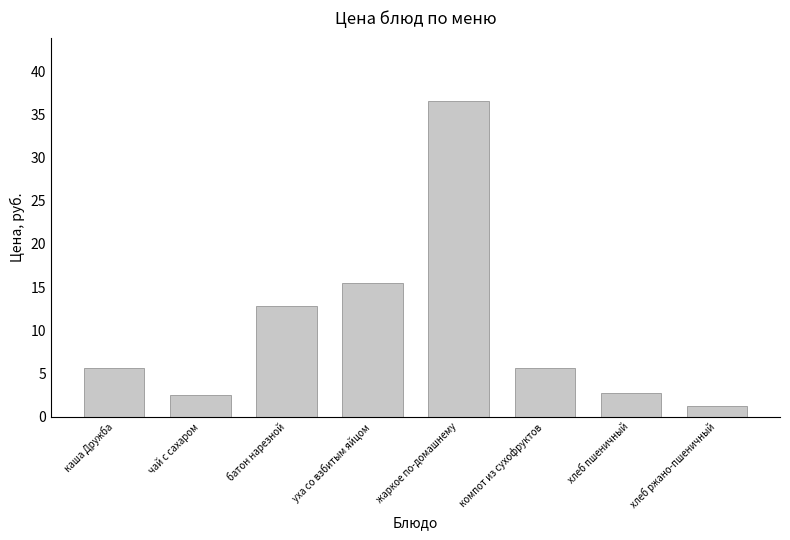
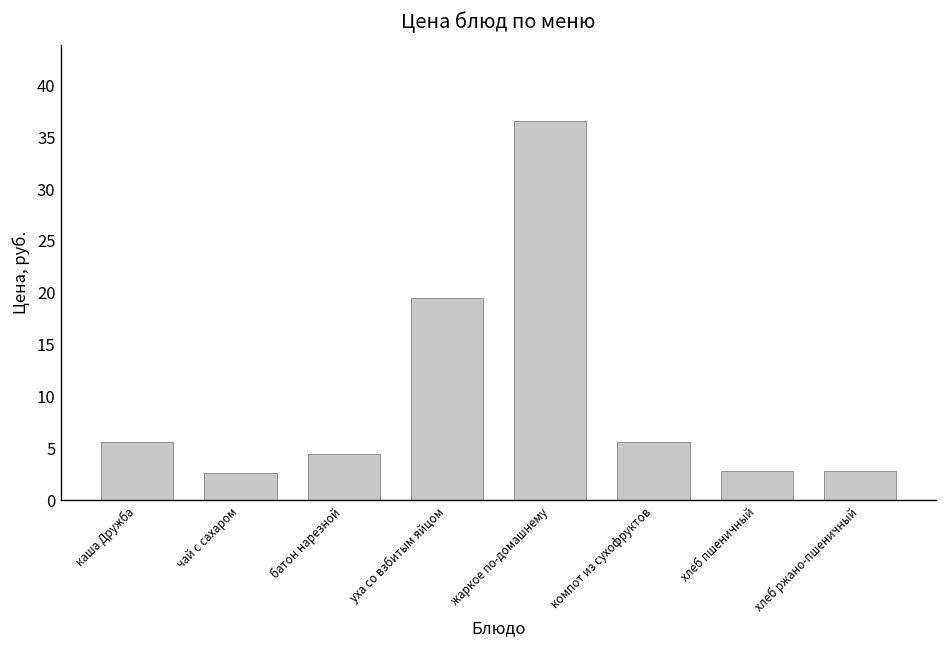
батон нарезной: 13 -> 4
уха со взбитым яйцом: 15 -> 20
хлеб ржано-пшеничный: 1 -> 3
